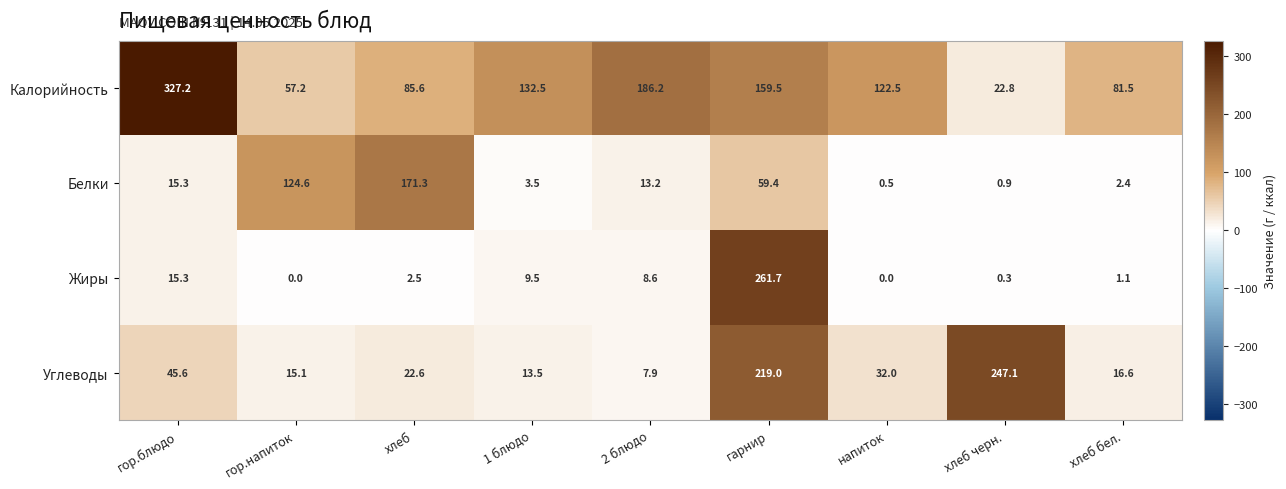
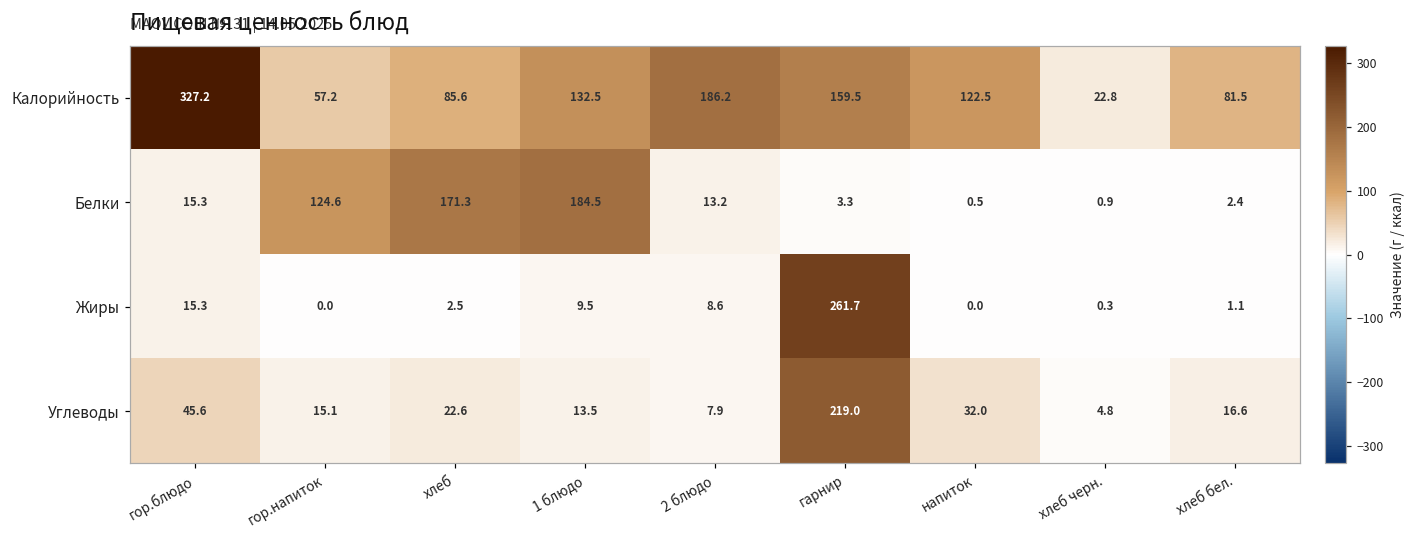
Белки, 1 блюдо: 3.5 -> 184.5
Белки, гарнир: 59.4 -> 3.3
Углеводы, хлеб черн.: 247.1 -> 4.8
